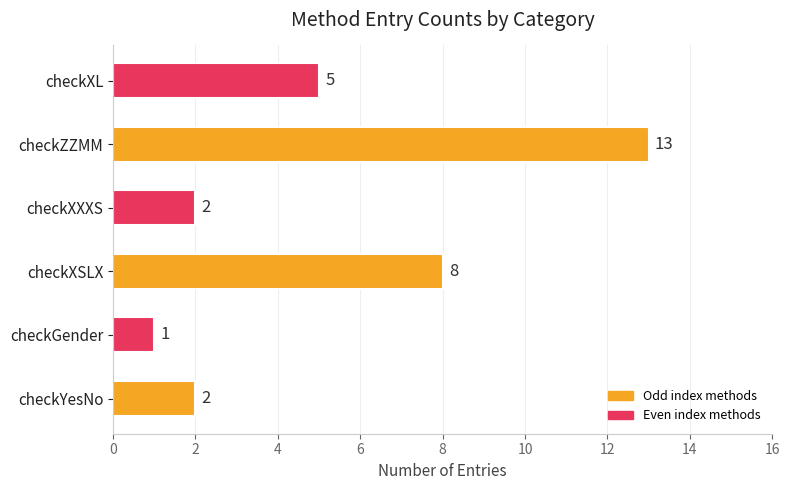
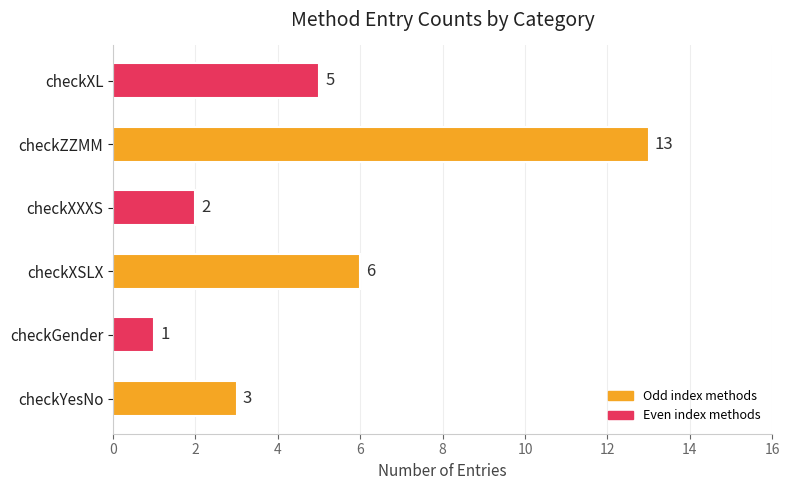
checkXSLX: 8 -> 6
checkYesNo: 2 -> 3
